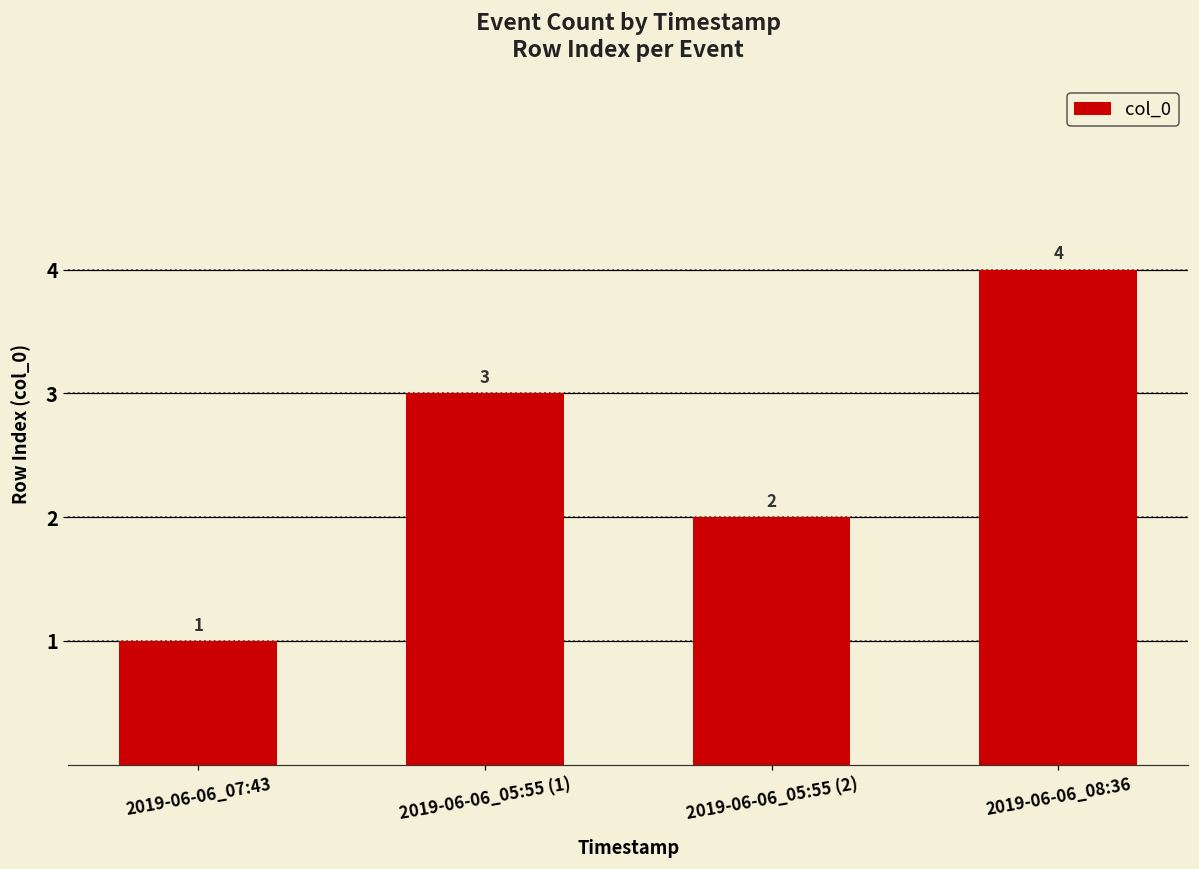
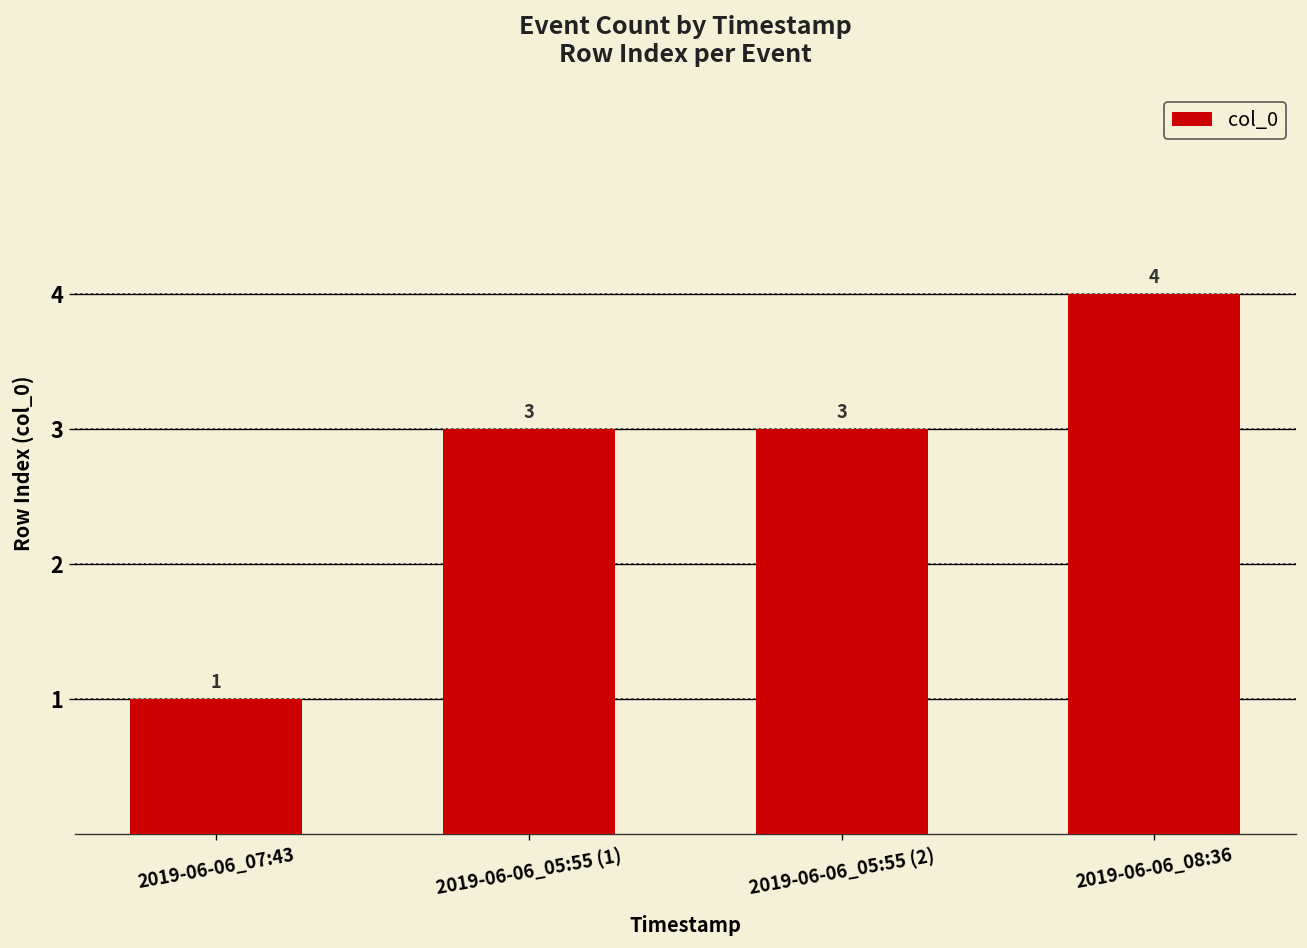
2019-06-06_05:55 (2): 2 -> 3
